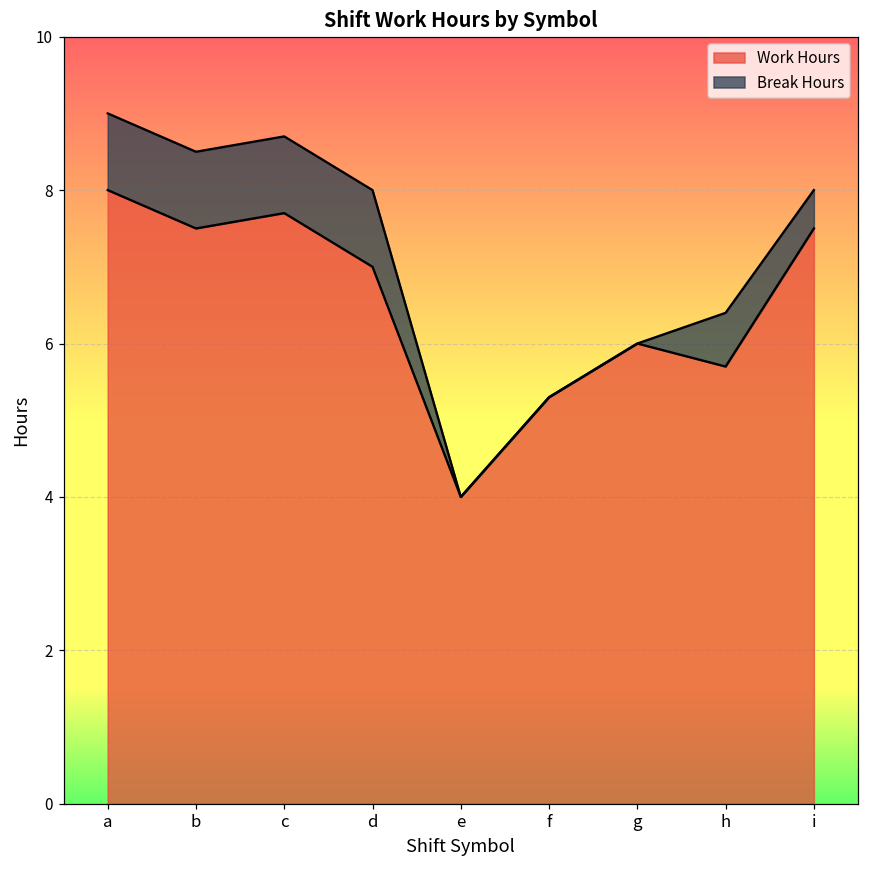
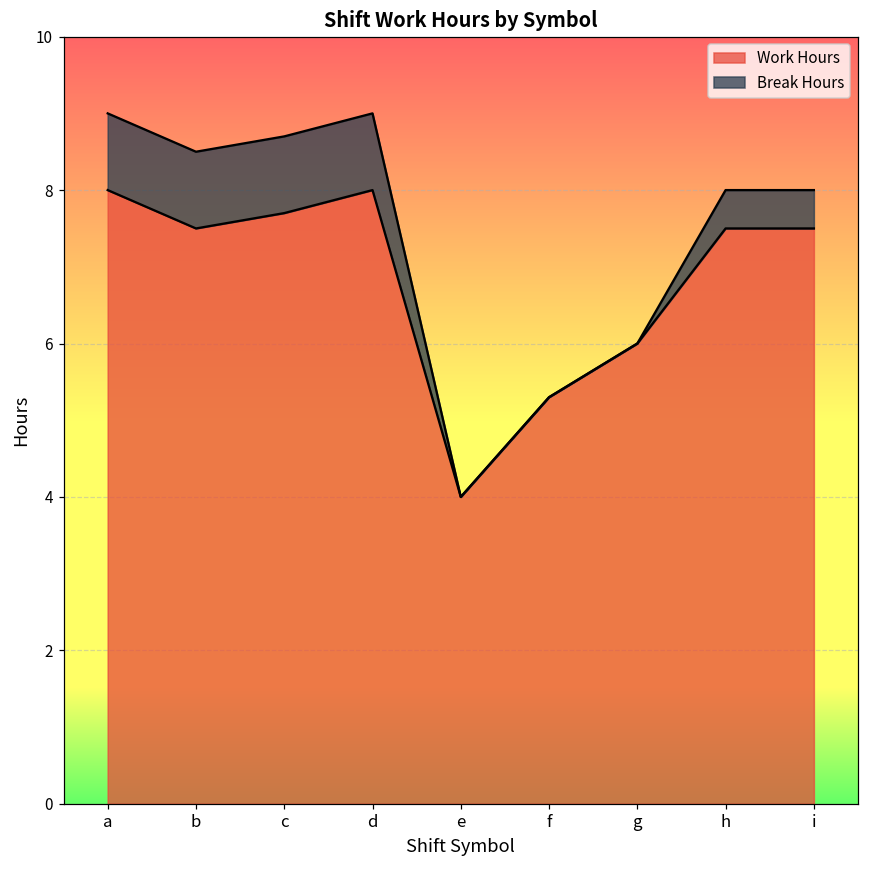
Work Hours, d: 7 -> 8
Work Hours, h: 5.7 -> 7.5
Break Hours, h: 0.7 -> 0.5
